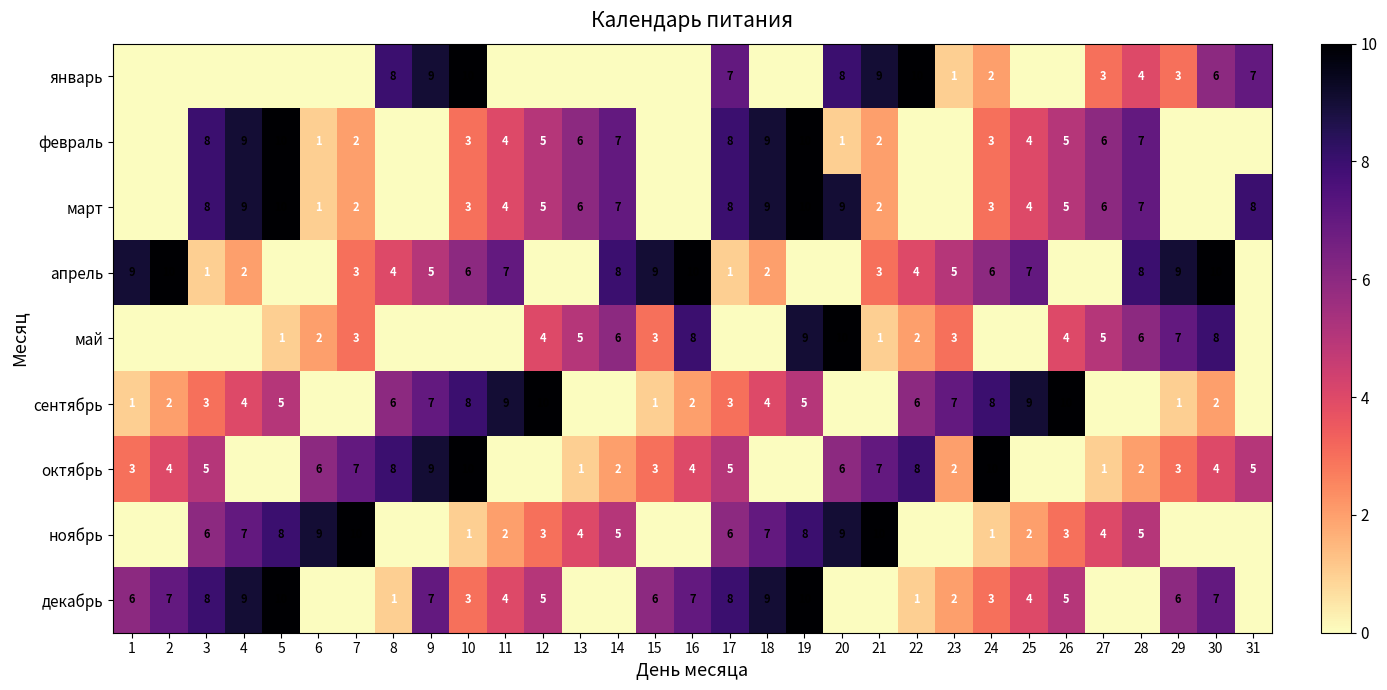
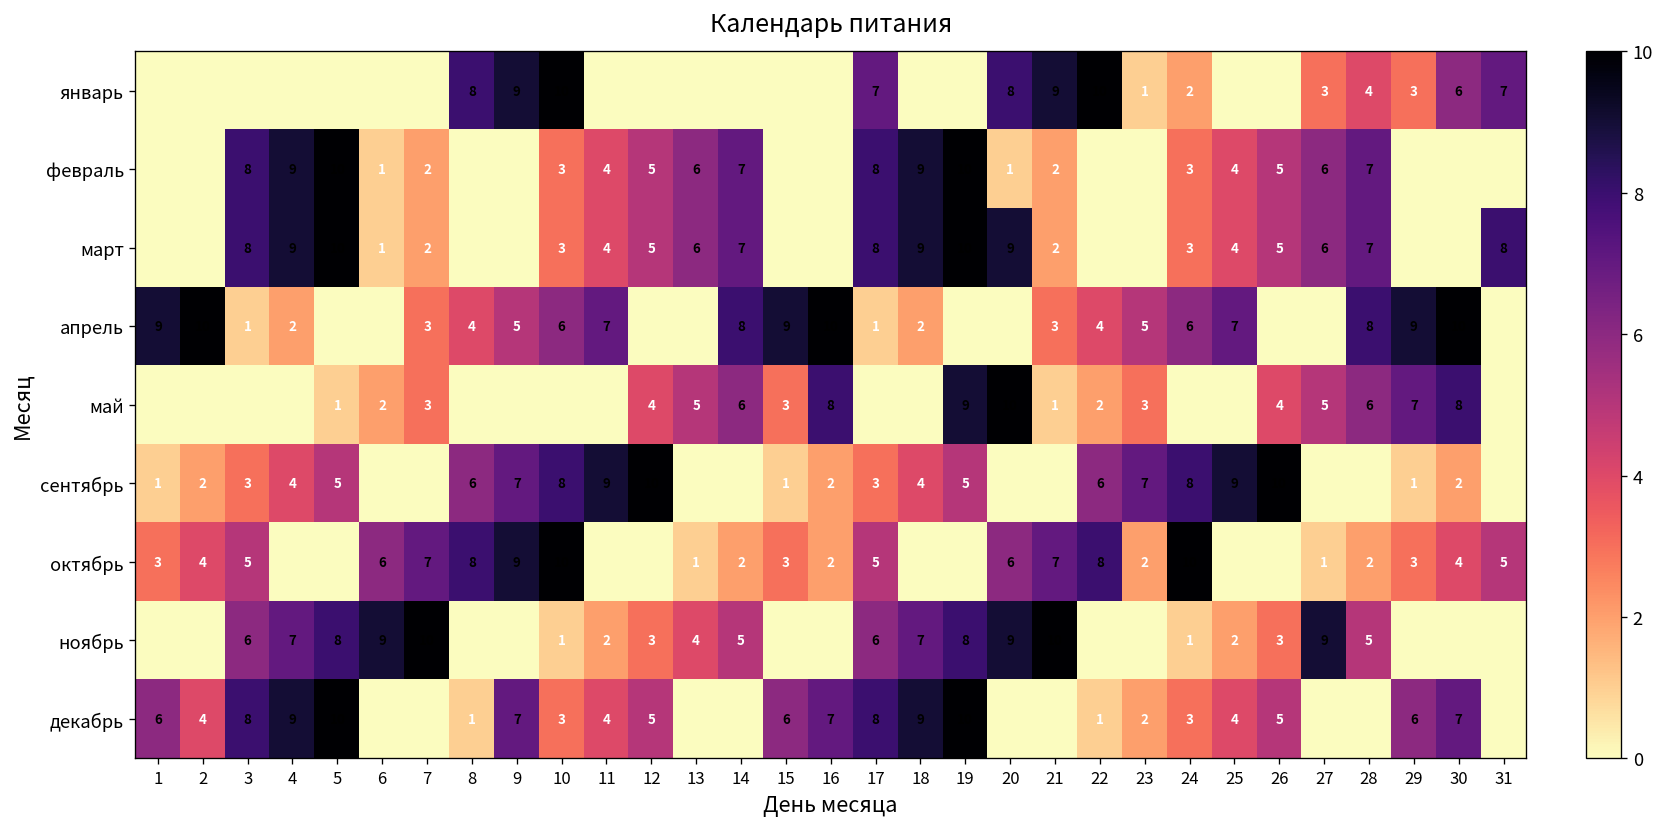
октябрь, 16: 4 -> 2
ноябрь, 27: 4 -> 9
декабрь, 2: 7 -> 4
